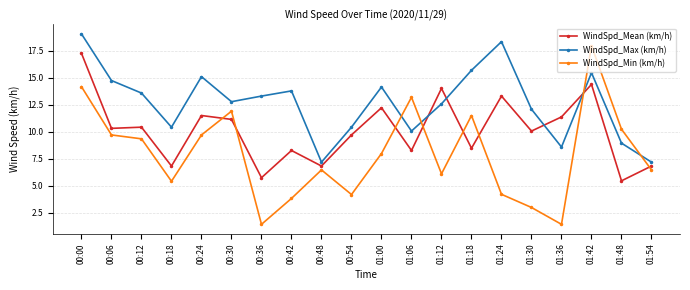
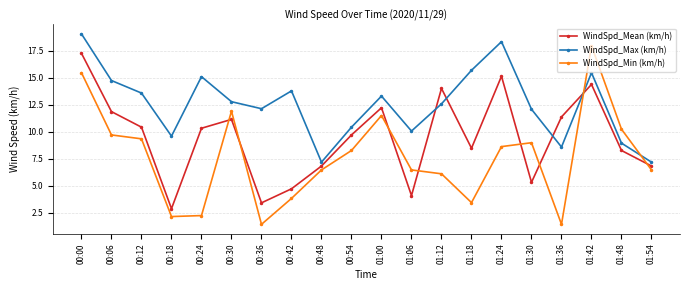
WindSpd_Min (km/h), 00:00: 14.2 -> 15.5
WindSpd_Mean (km/h), 00:06: 10.3 -> 11.9
WindSpd_Mean (km/h), 00:18: 6.8 -> 2.9
WindSpd_Max (km/h), 00:18: 10.4 -> 9.6
WindSpd_Min (km/h), 00:18: 5.4 -> 2.2
WindSpd_Mean (km/h), 00:24: 11.5 -> 10.3
WindSpd_Min (km/h), 00:24: 9.7 -> 2.3
WindSpd_Mean (km/h), 00:36: 5.8 -> 3.4
WindSpd_Max (km/h), 00:36: 13.3 -> 12.2
WindSpd_Mean (km/h), 00:42: 8.3 -> 4.7
WindSpd_Min (km/h), 00:54: 4.2 -> 8.3
WindSpd_Max (km/h), 01:00: 14.2 -> 13.3
WindSpd_Min (km/h), 01:00: 8.0 -> 11.5
WindSpd_Mean (km/h), 01:06: 8.3 -> 4.1
WindSpd_Min (km/h), 01:06: 13.2 -> 6.5
WindSpd_Min (km/h), 01:18: 11.5 -> 3.5
WindSpd_Mean (km/h), 01:24: 13.3 -> 15.2
WindSpd_Min (km/h), 01:24: 4.2 -> 8.6
WindSpd_Mean (km/h), 01:30: 10.1 -> 5.3
WindSpd_Min (km/h), 01:30: 3 -> 9
WindSpd_Mean (km/h), 01:48: 5.5 -> 8.3
